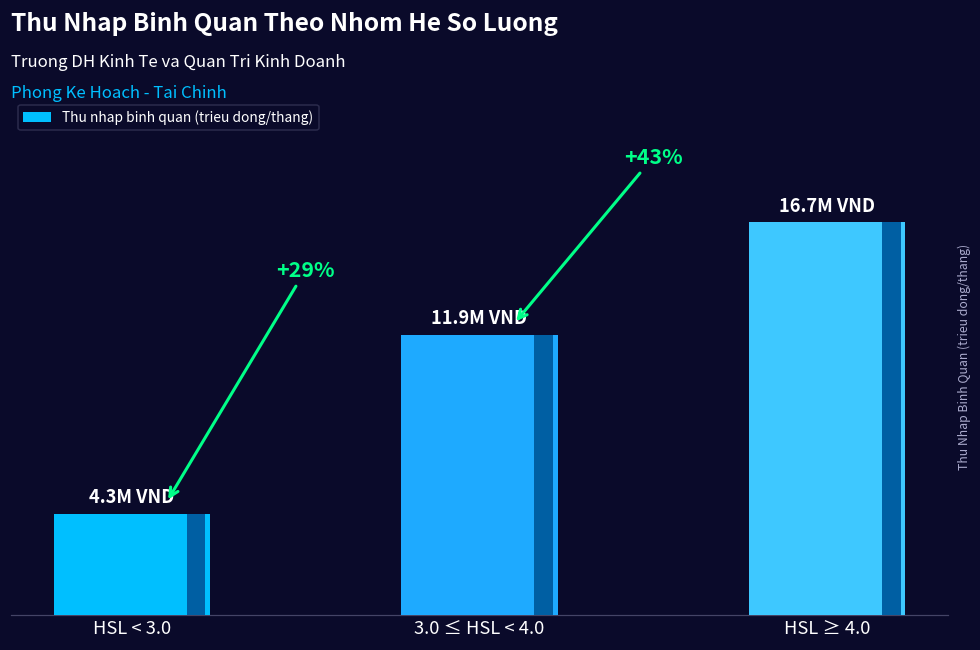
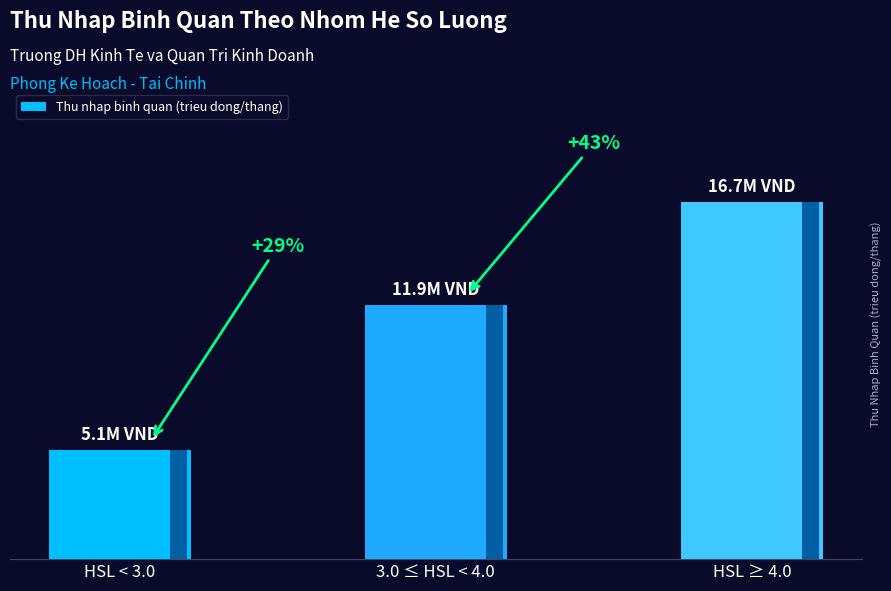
HSL < 3.0: 4.3M -> 5.1M
